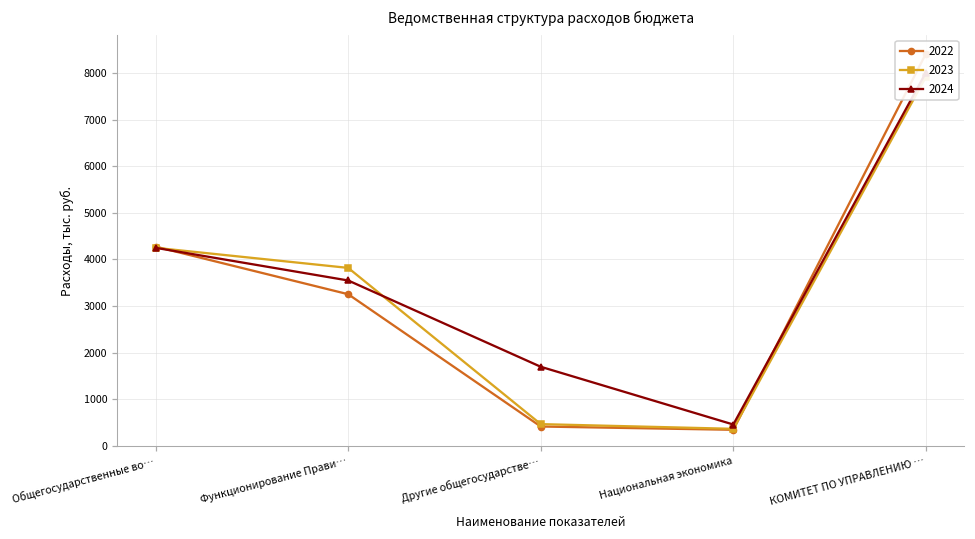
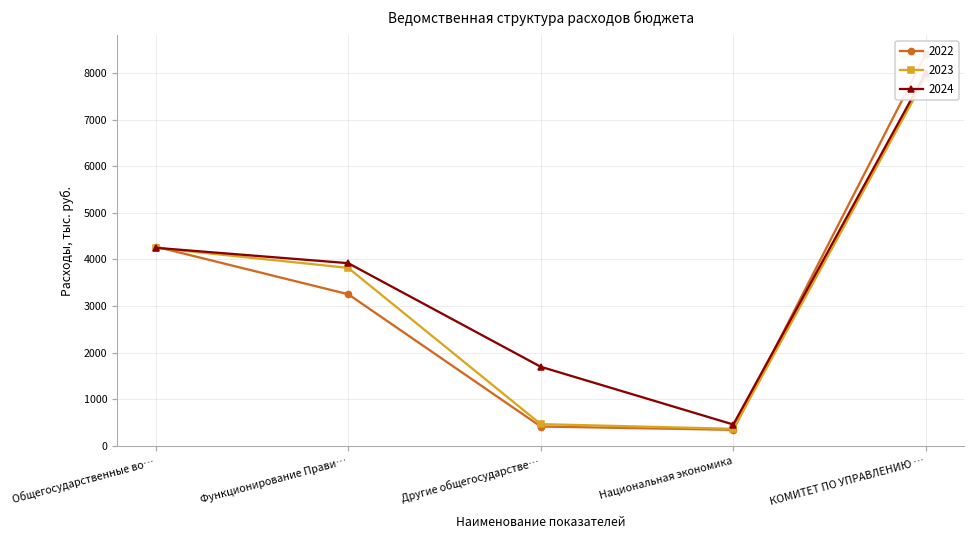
2024, Функционирование Прави…: 3600 -> 3900
